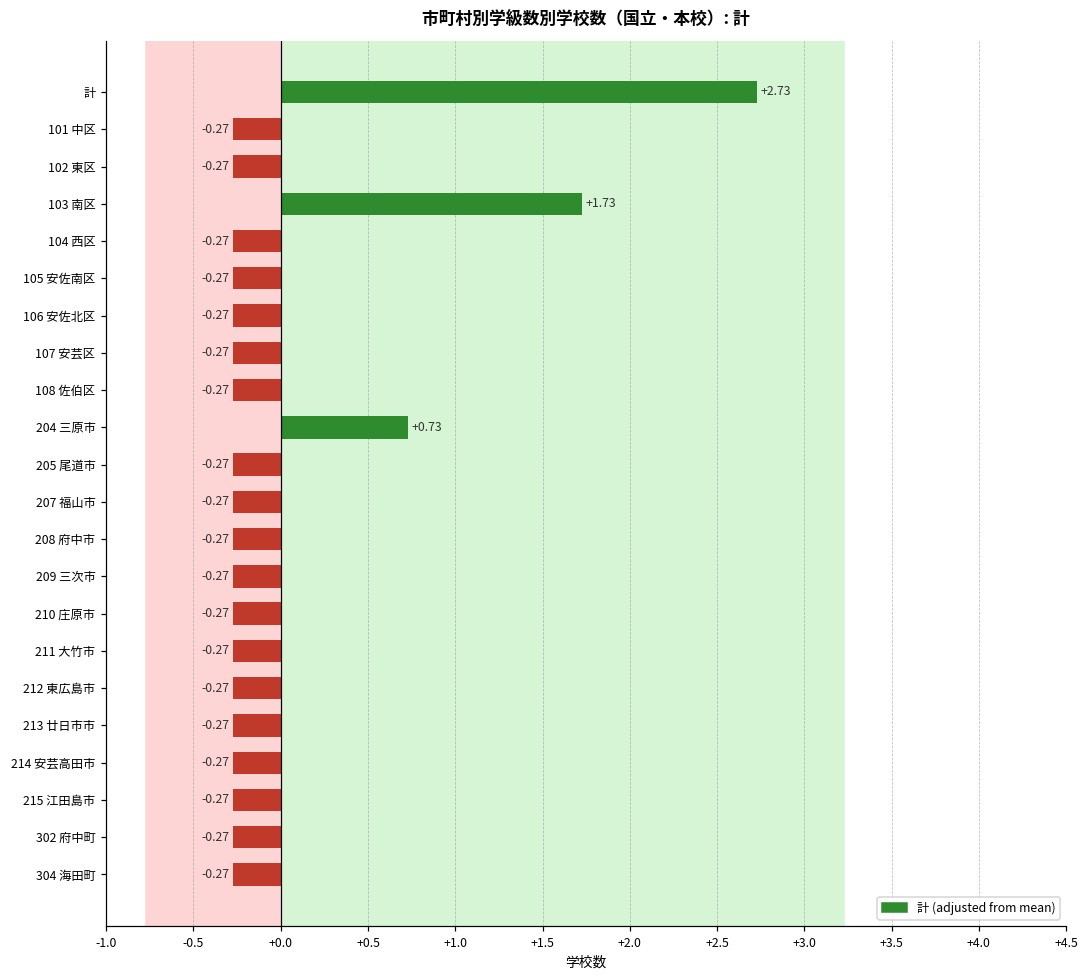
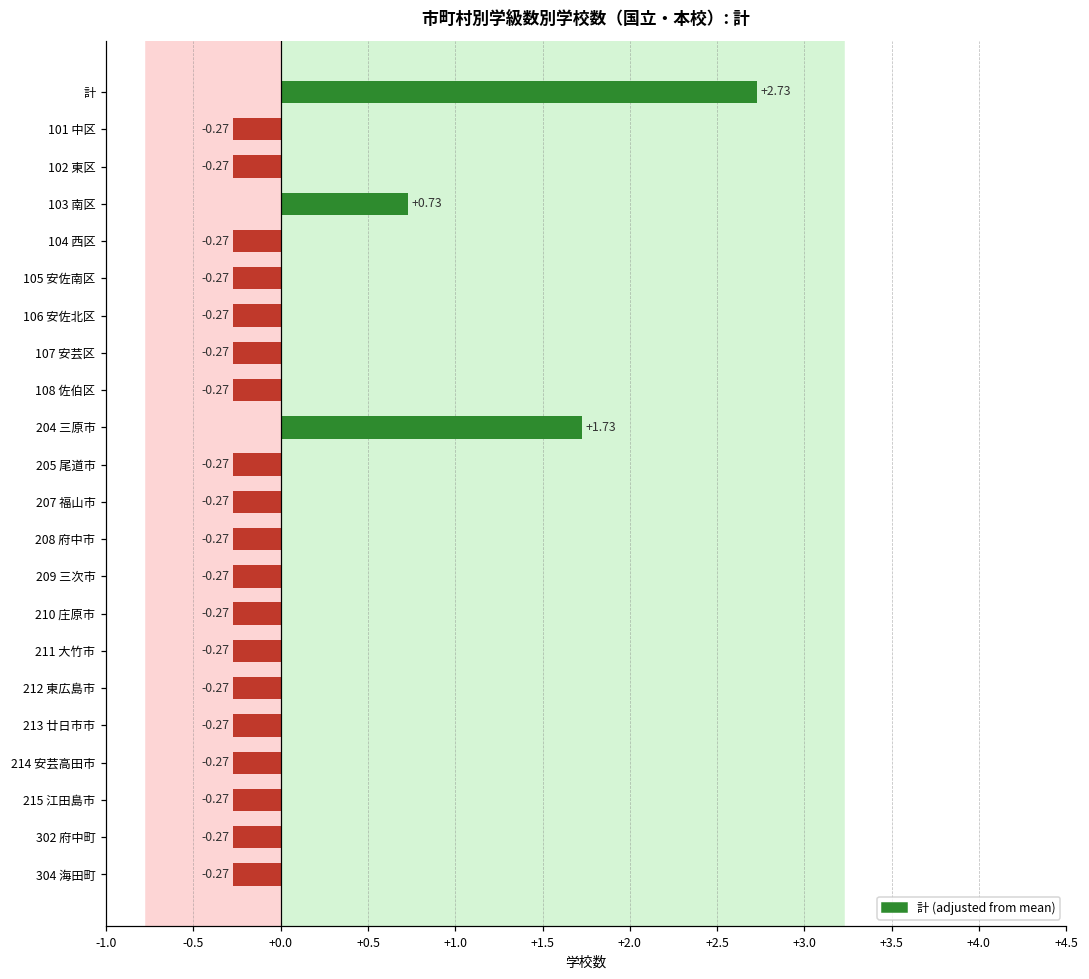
103 南区: +1.73 -> +0.73
204 三原市: +0.73 -> +1.73
